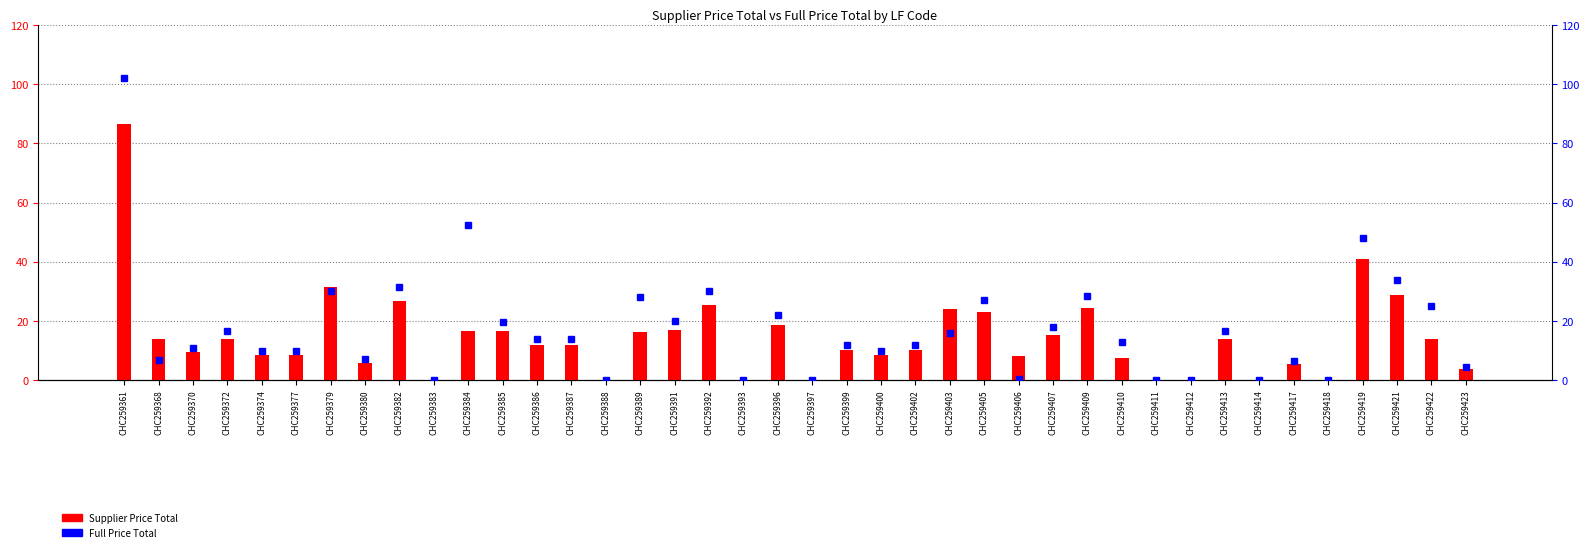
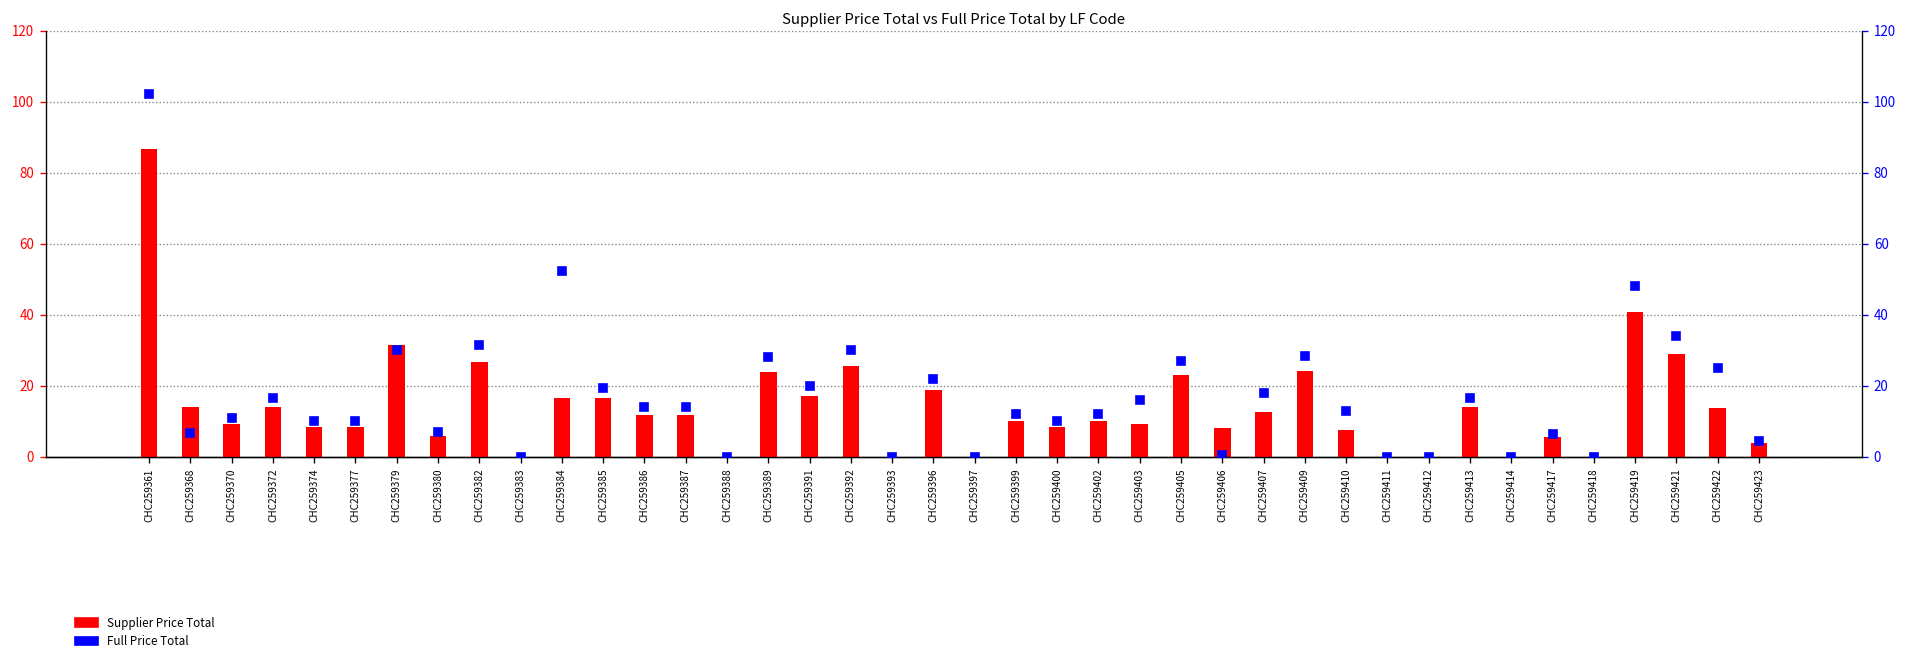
Supplier Price Total, CHC259389: 16 -> 24
Supplier Price Total, CHC259403: 24 -> 9
Supplier Price Total, CHC259407: 15 -> 13
